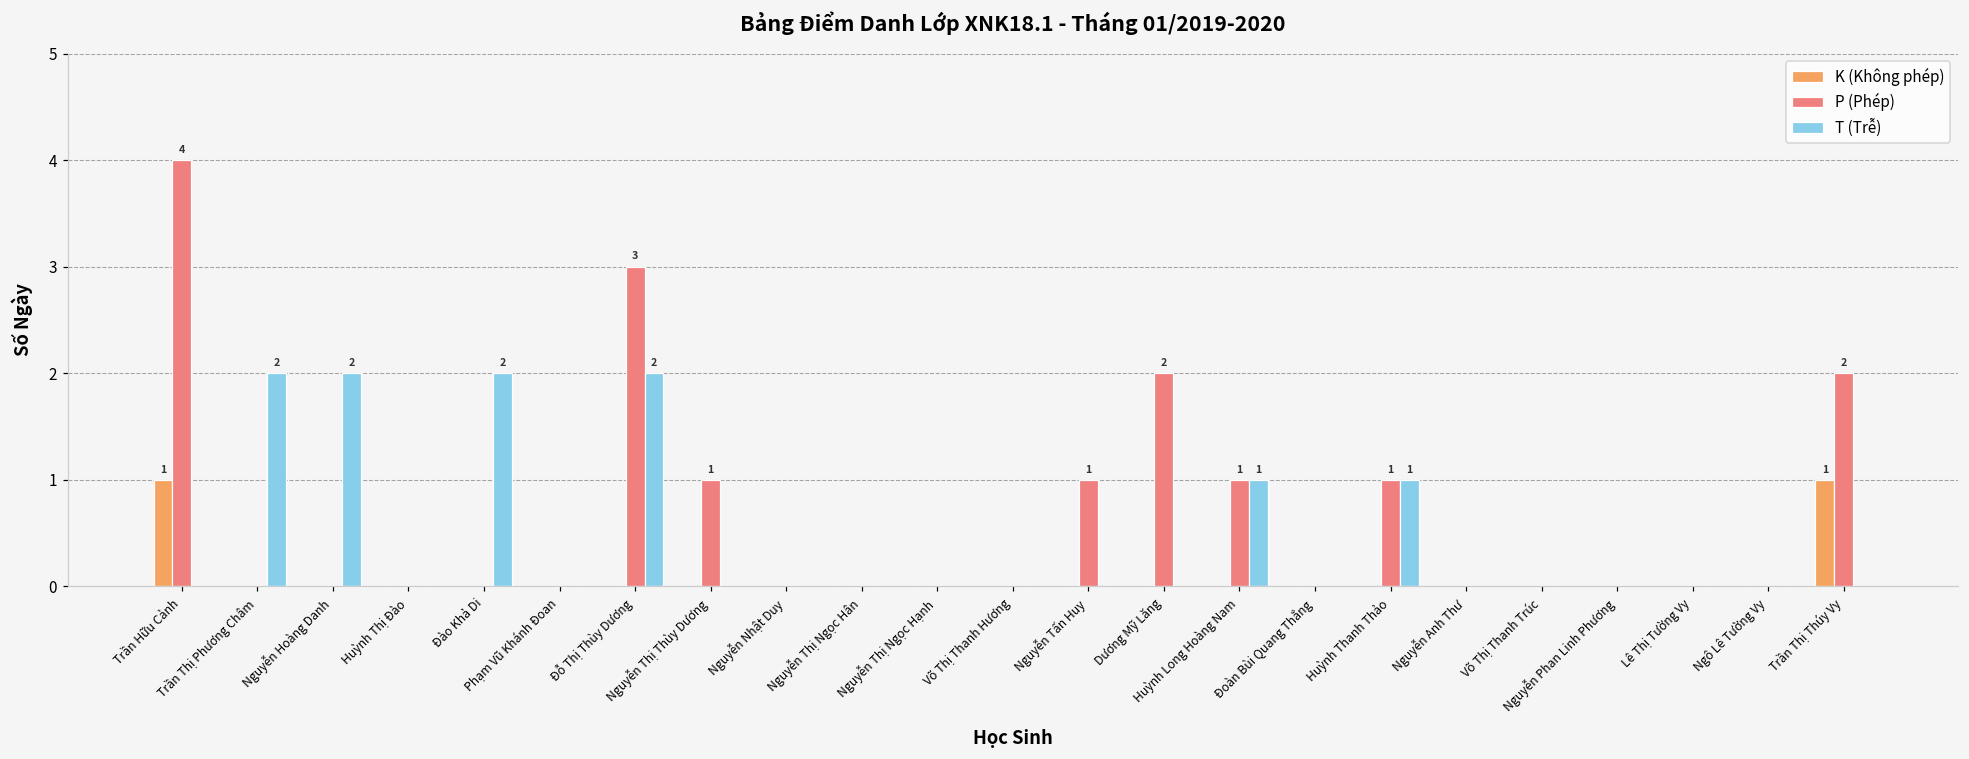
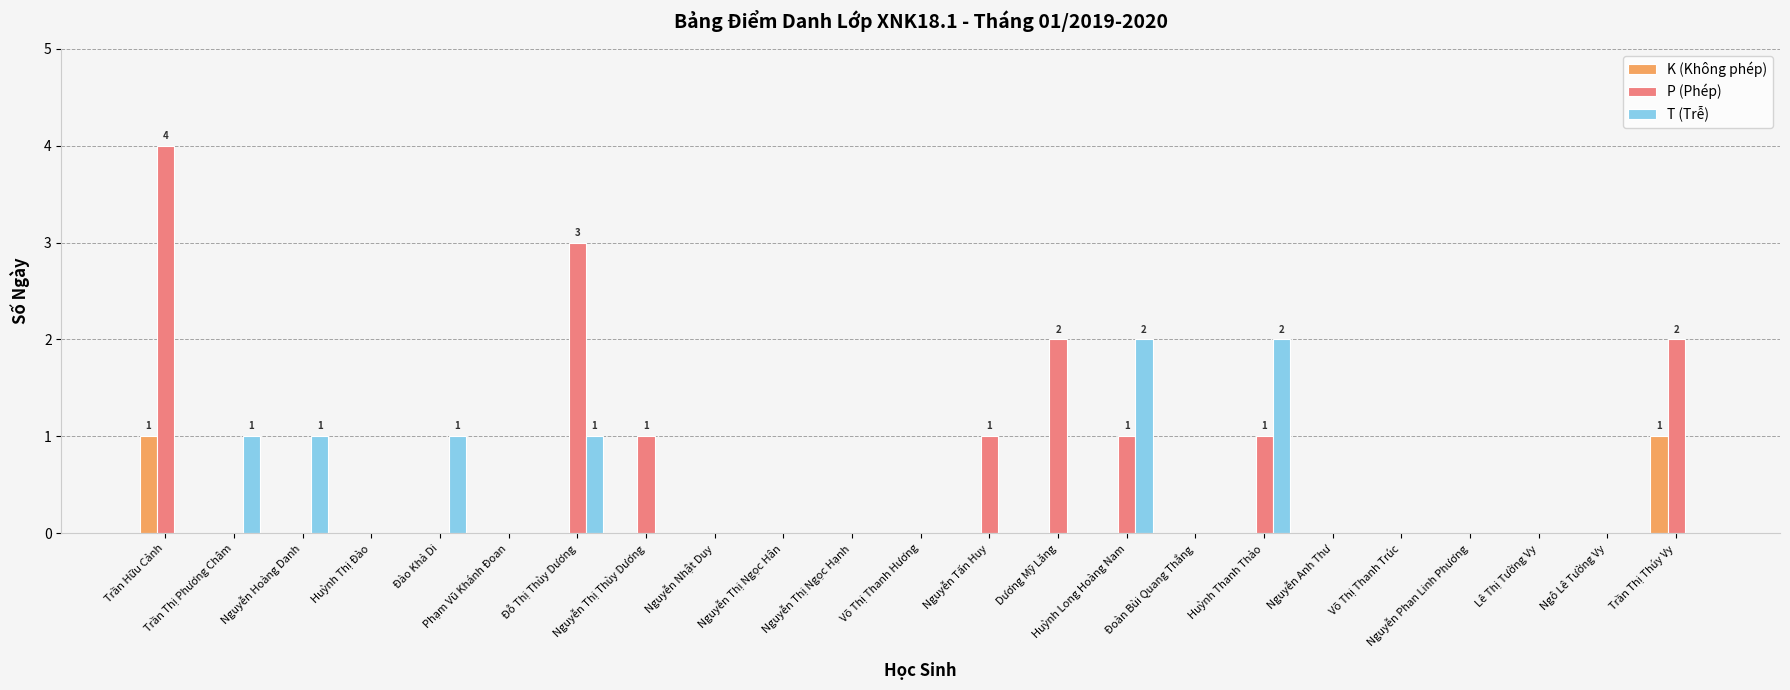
T (Trễ), Trần Thị Phương Châm: 2 -> 1
T (Trễ), Nguyễn Hoàng Danh: 2 -> 1
T (Trễ), Đào Khả Di: 2 -> 1
T (Trễ), Đỗ Thị Thùy Dương: 2 -> 1
T (Trễ), Huỳnh Long Hoàng Nam: 1 -> 2
T (Trễ), Huỳnh Thanh Thảo: 1 -> 2
